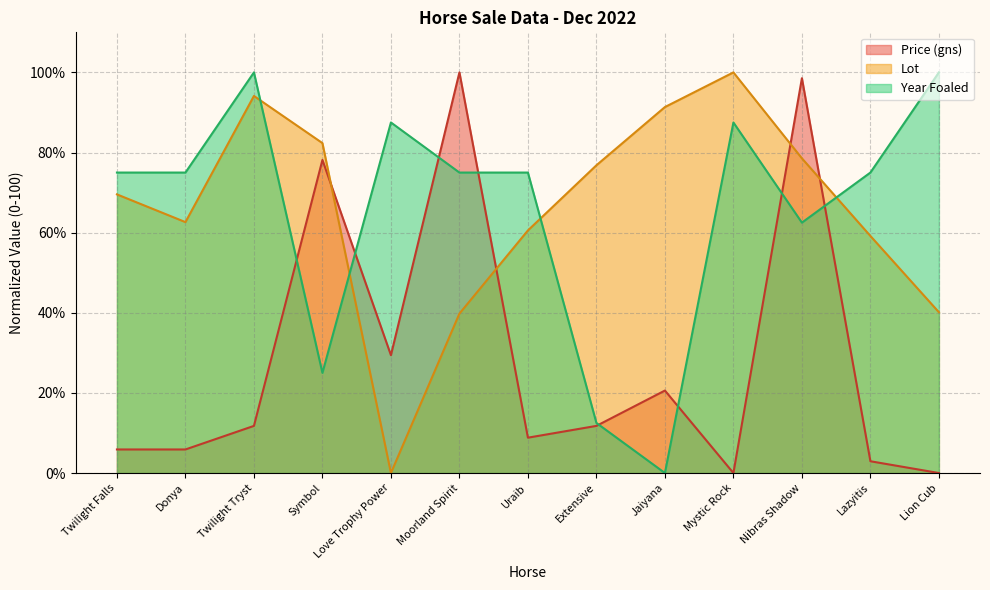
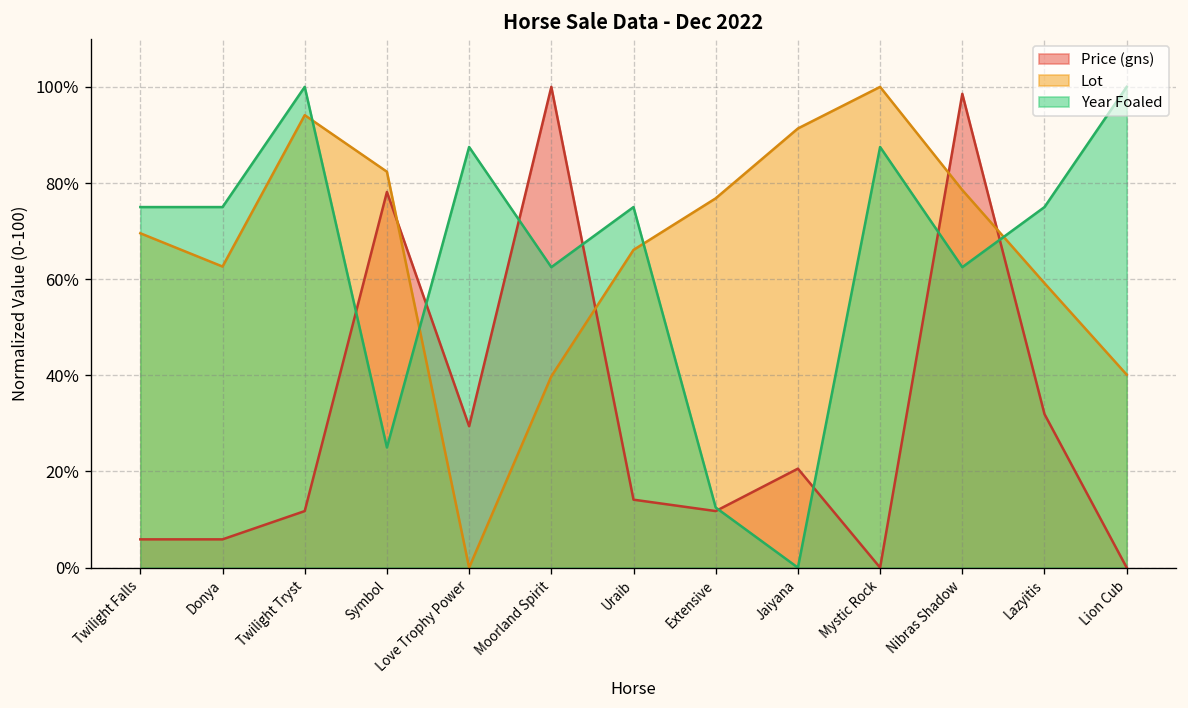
Year Foaled, Moorland Spirit: 75% -> 63%
Price (gns), Uraib: 9% -> 14%
Lot, Uraib: 61% -> 66%
Price (gns), Lazyitis: 3% -> 32%
